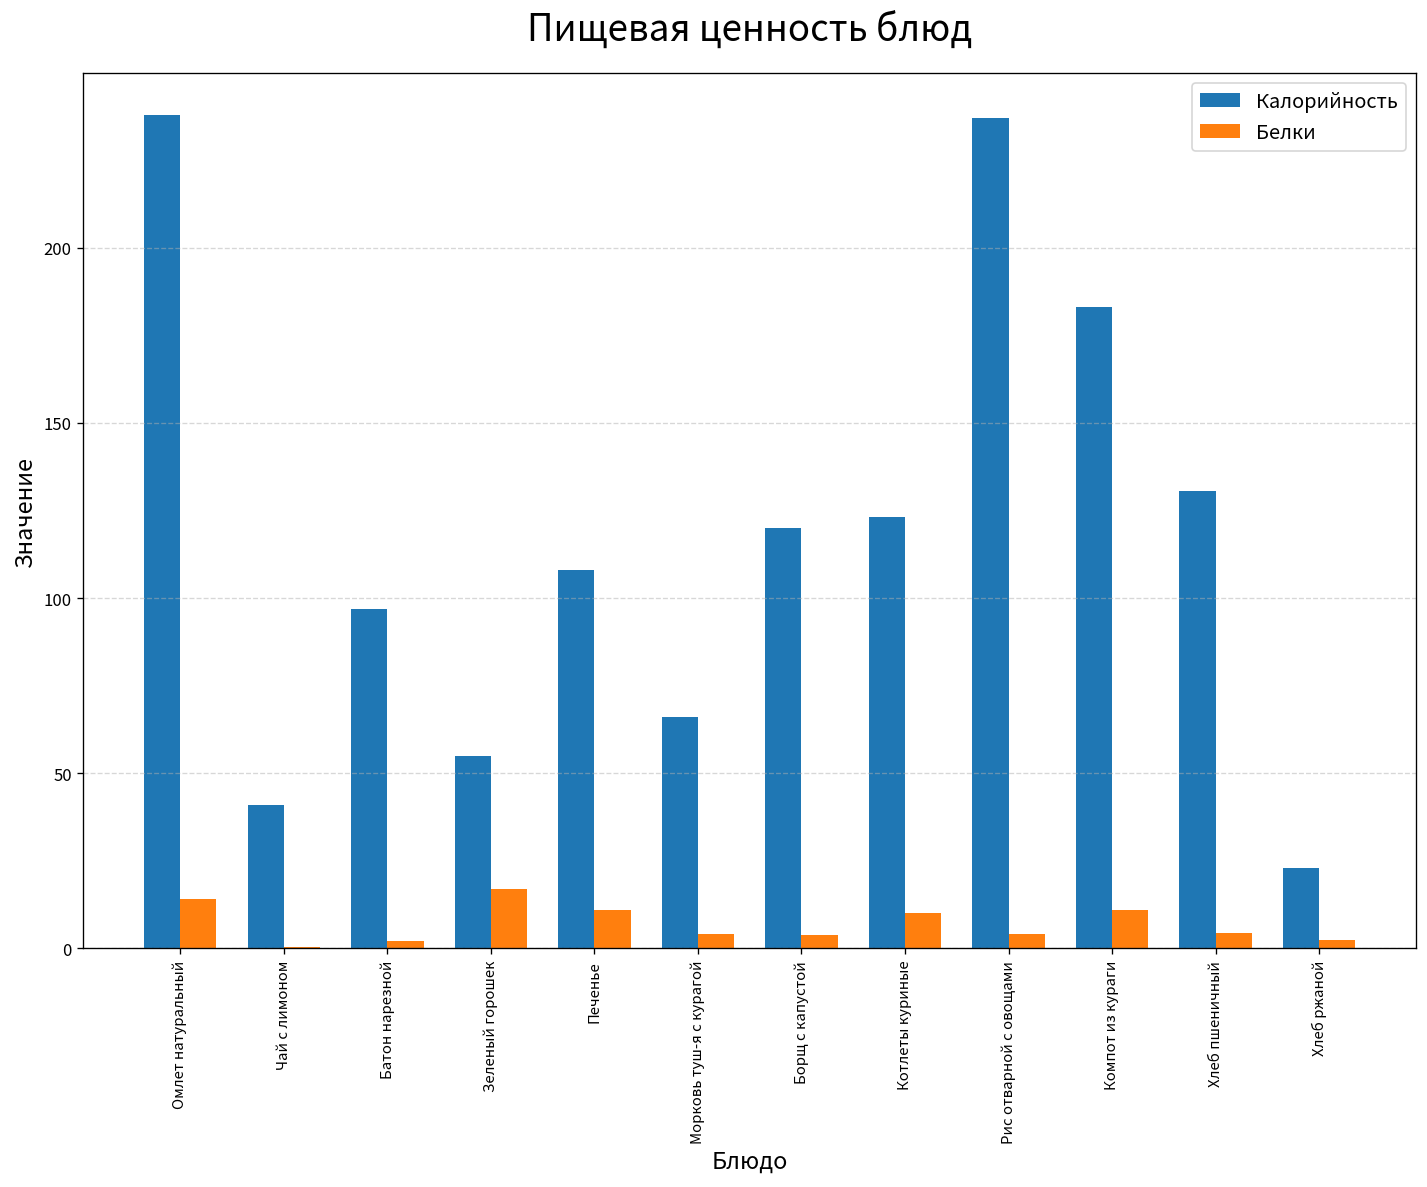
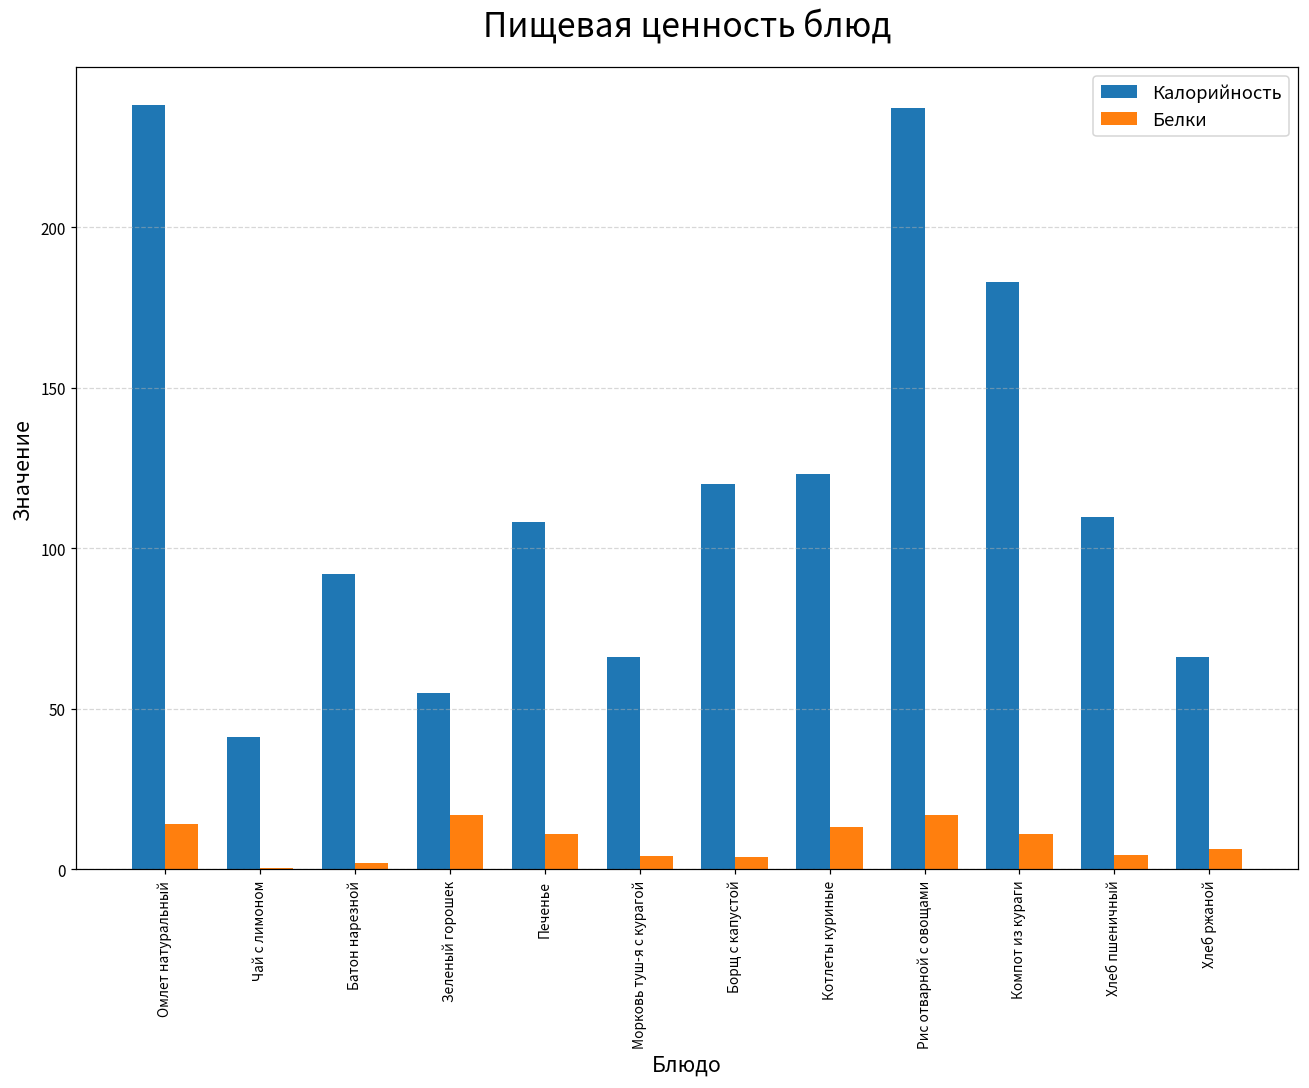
Калорийность, Батон нарезной: 97 -> 92
Белки, Котлеты куриные: 10 -> 13
Белки, Рис отварной с овощами: 4 -> 17
Калорийность, Хлеб пшеничный: 131 -> 110
Калорийность, Хлеб ржаной: 23 -> 66
Белки, Хлеб ржаной: 2 -> 6
